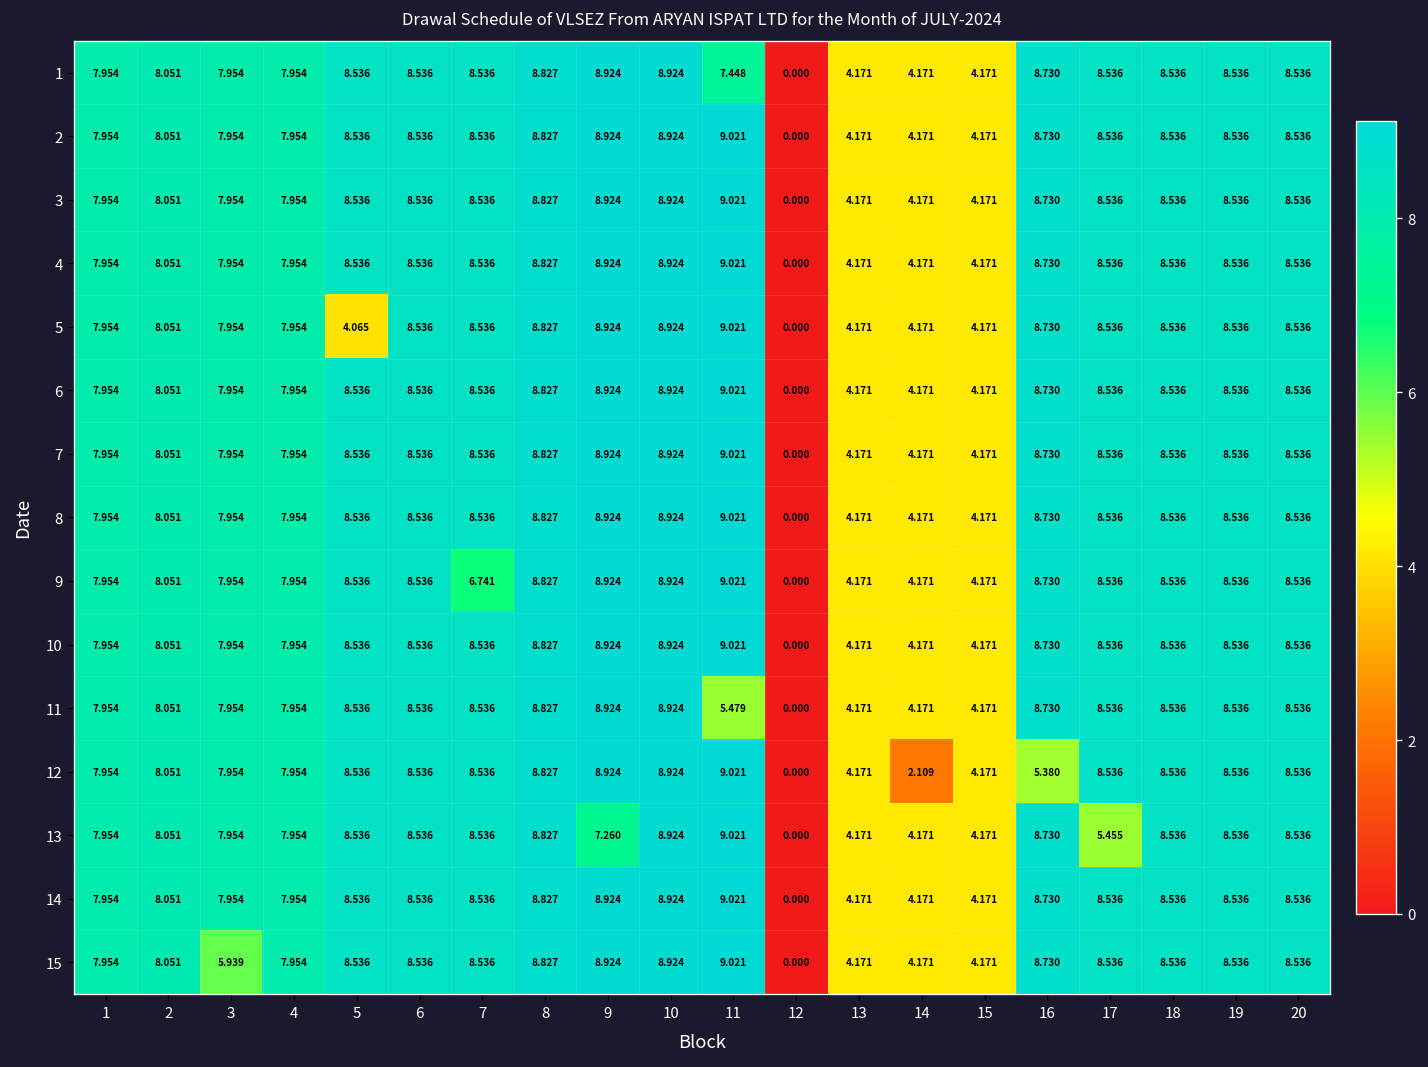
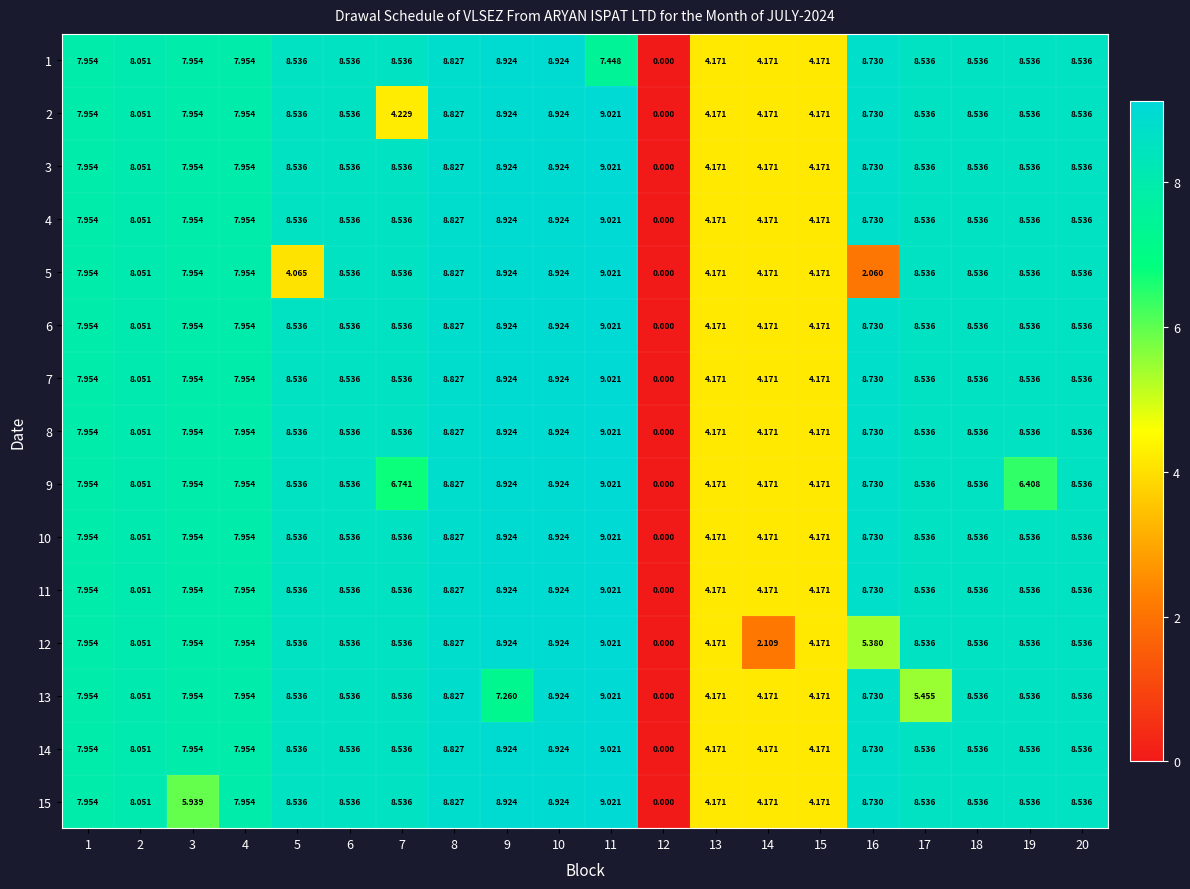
2, 7: 8.536 -> 4.229
5, 16: 8.730 -> 2.060
9, 19: 8.536 -> 6.408
11, 11: 5.479 -> 9.021
